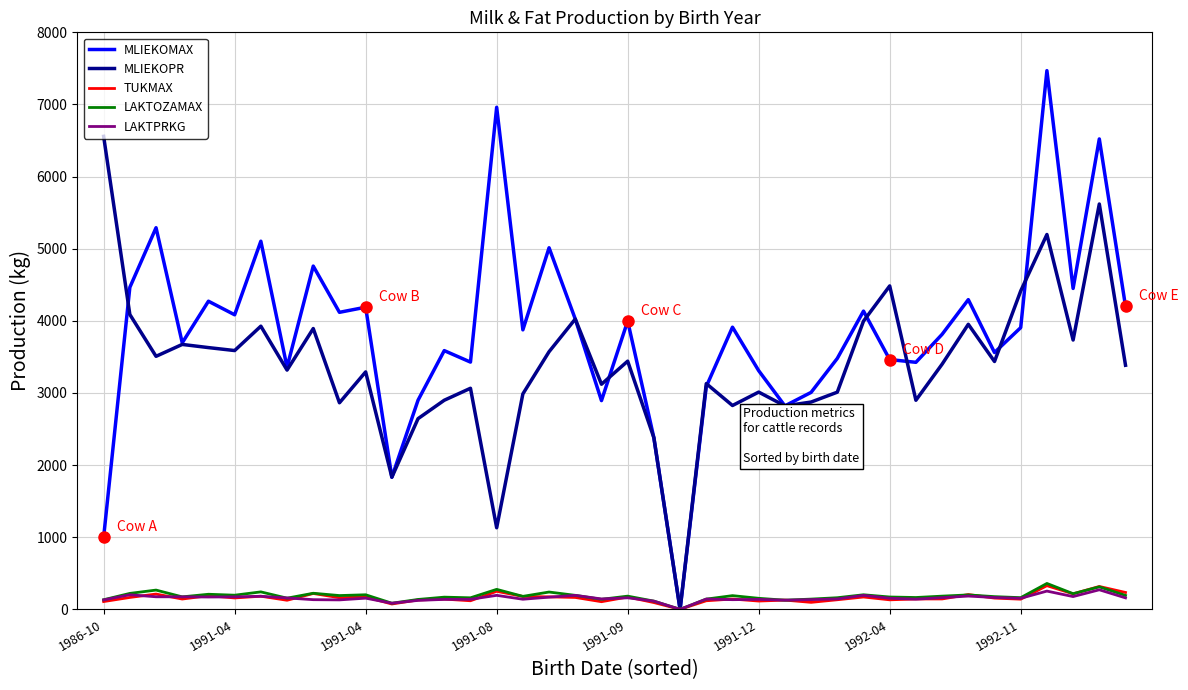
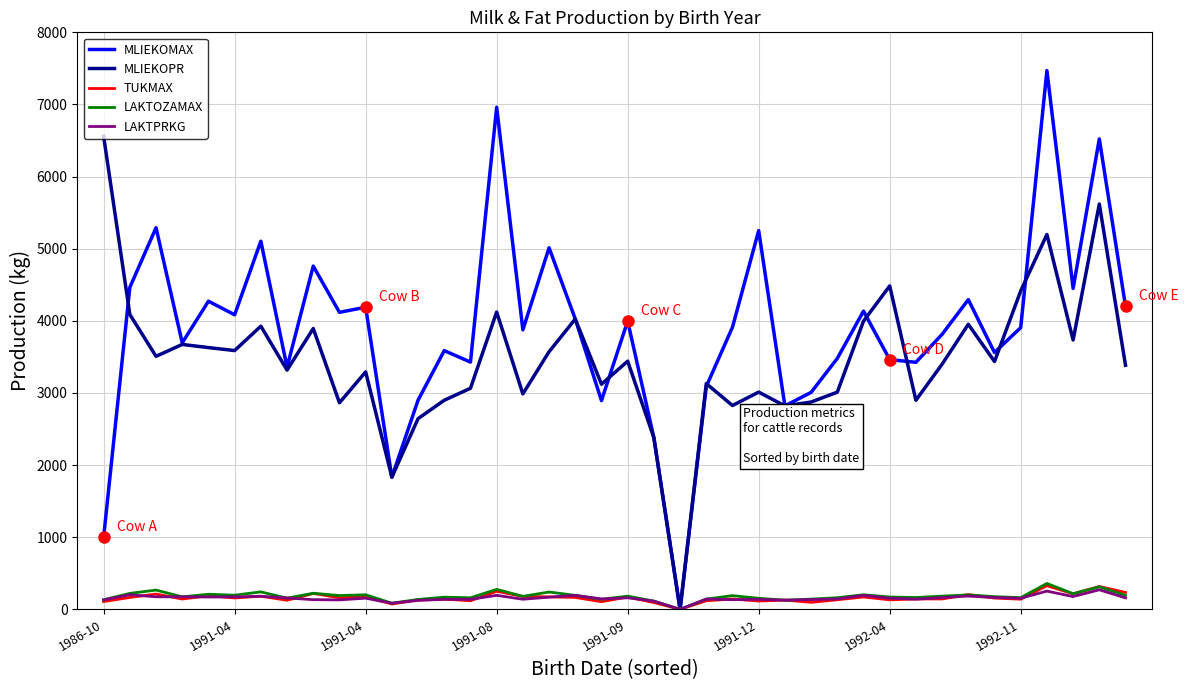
MLIEKOPR, 1991-08: 1100 -> 4100
MLIEKOMAX, 1991-12: 3300 -> 5300
